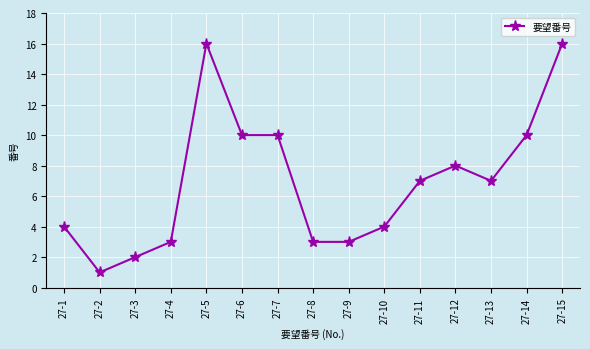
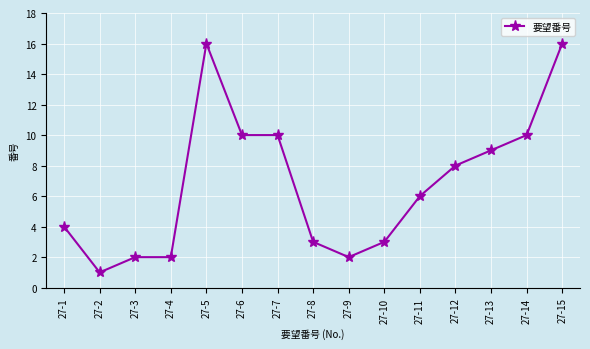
27-4: 3 -> 2
27-9: 3 -> 2
27-10: 4 -> 3
27-11: 7 -> 6
27-13: 7 -> 9
